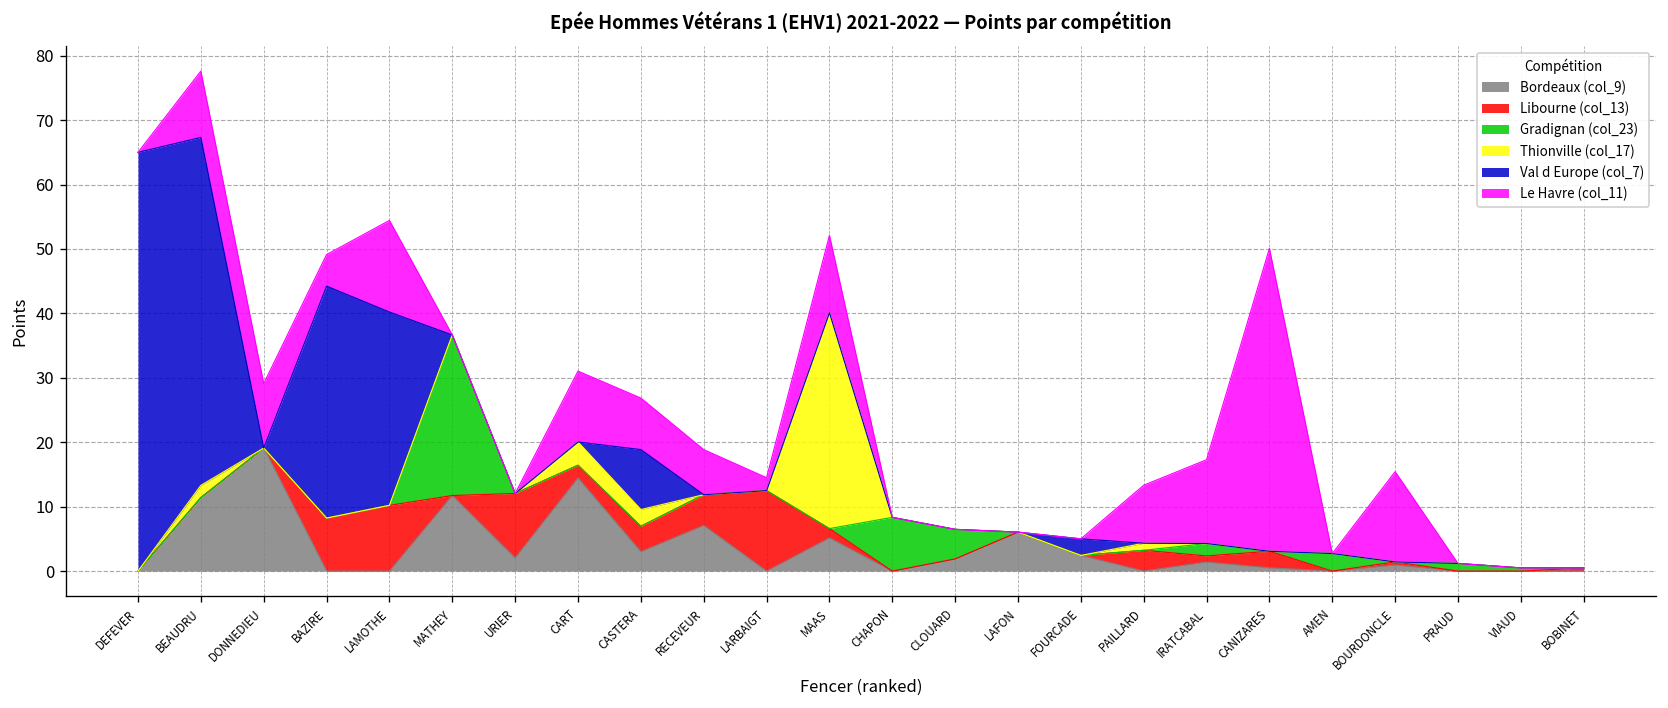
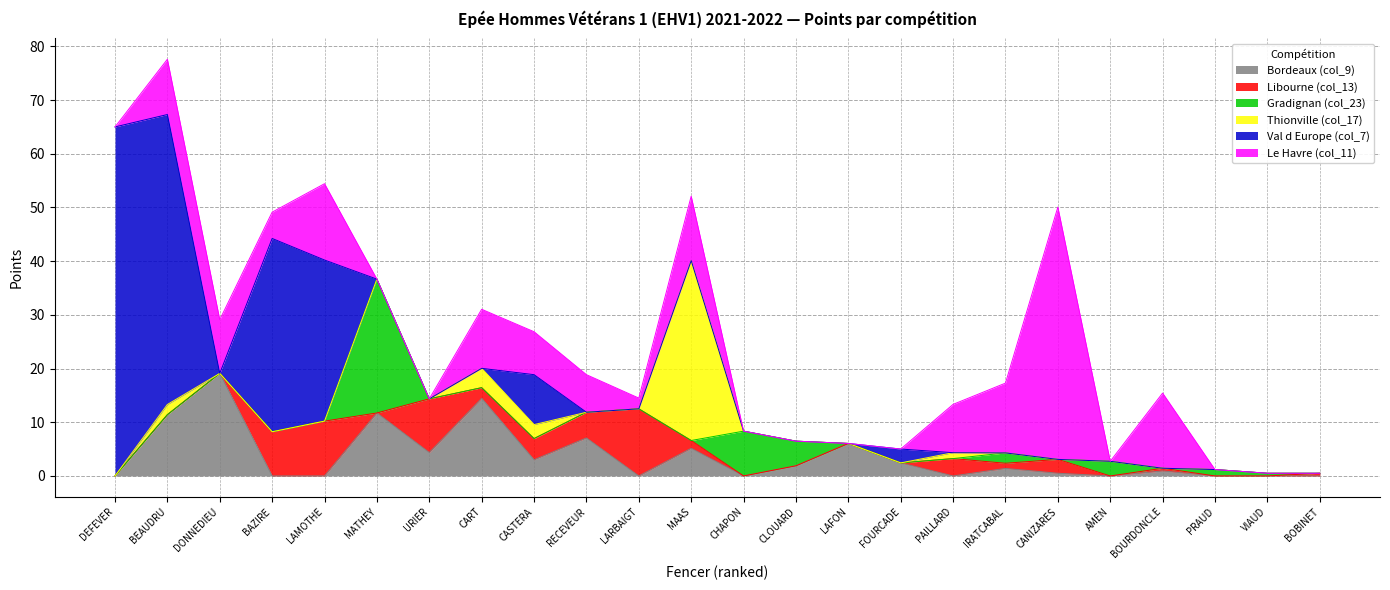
Bordeaux (col_9), URIER: 2 -> 4
